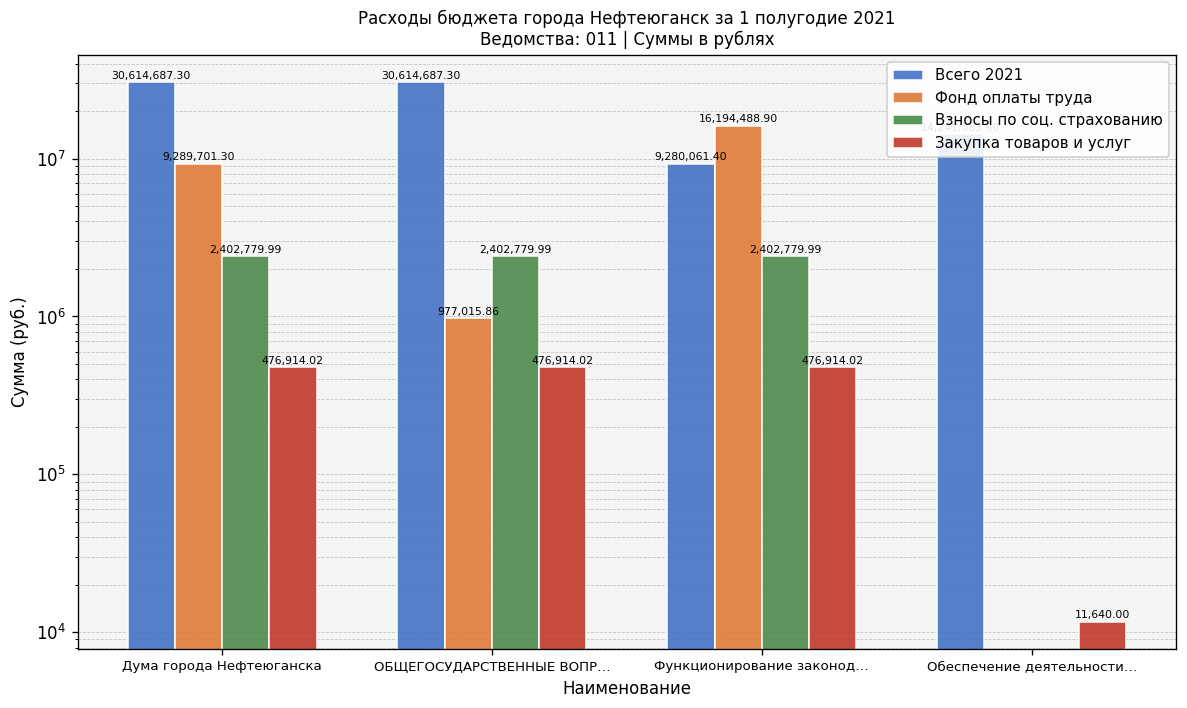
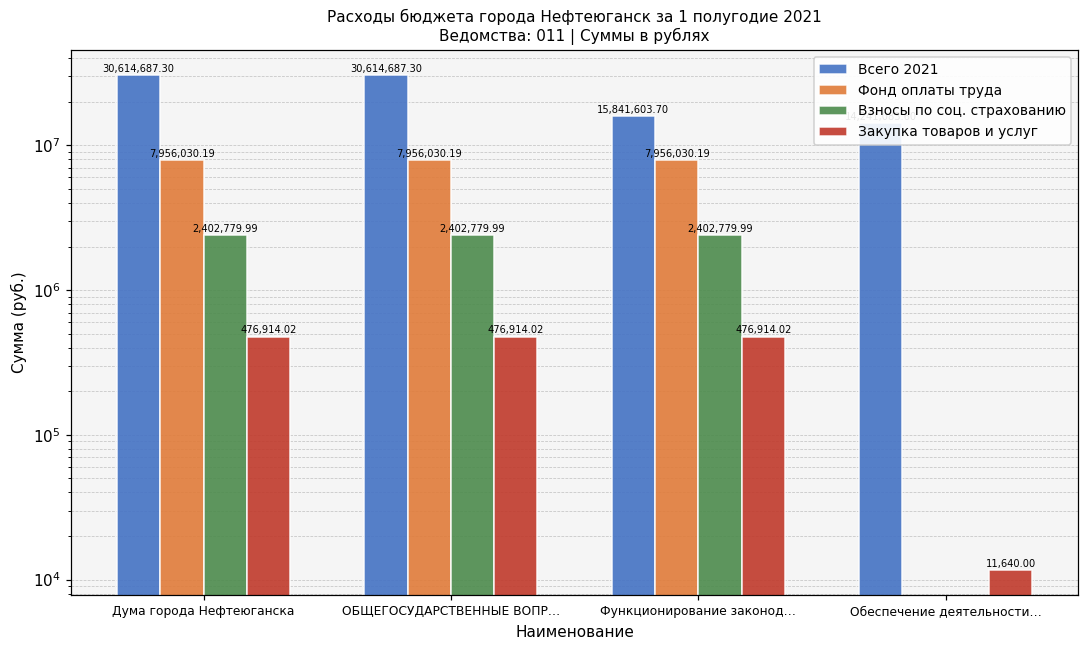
Фонд оплаты труда, Дума города Нефтеюганска: 9,289,701.30 -> 7,956,030.19
Фонд оплаты труда, ОБЩЕГОСУДАРСТВЕННЫЕ ВОПР…: 977,015.86 -> 7,956,030.19
Всего 2021, Функционирование законод…: 9,280,061.40 -> 15,841,603.70
Фонд оплаты труда, Функционирование законод…: 16,194,488.90 -> 7,956,030.19
